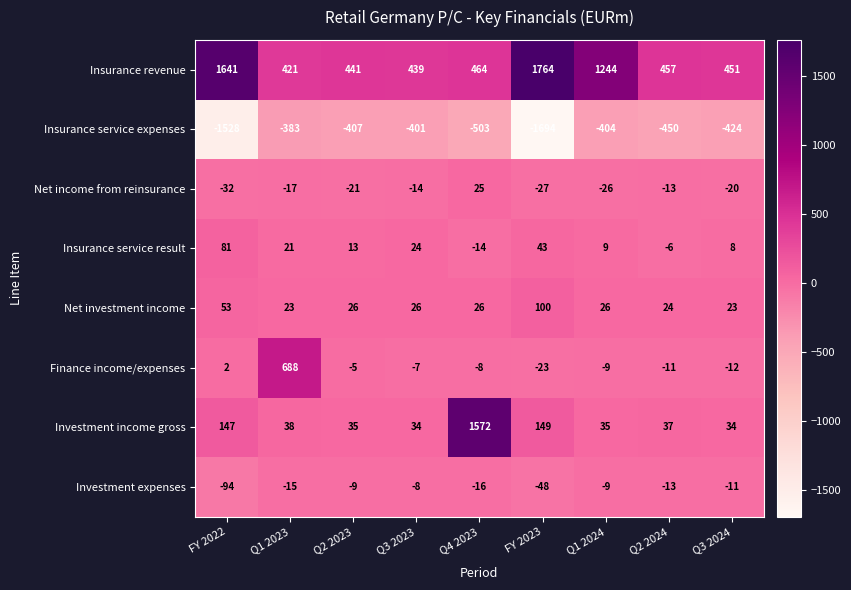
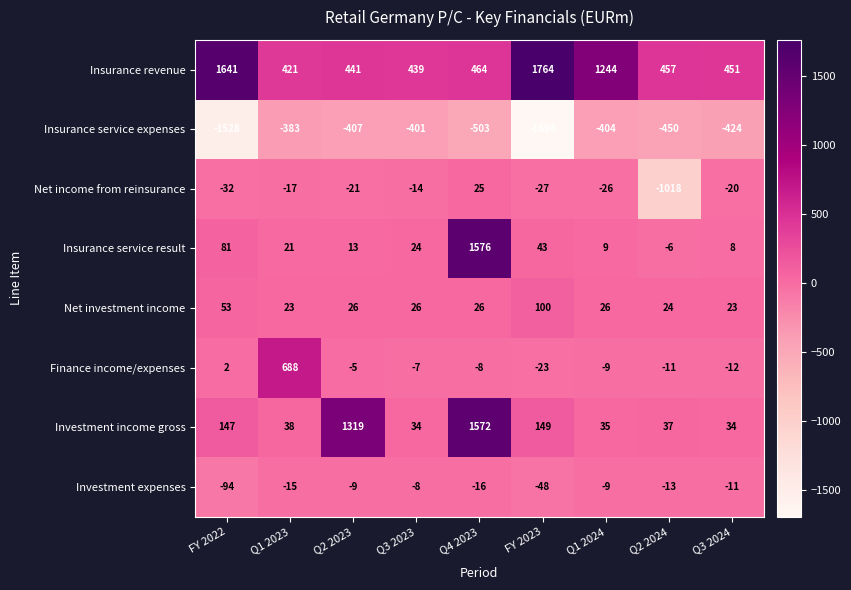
Net income from reinsurance, Q2 2024: -13 -> -1018
Insurance service result, Q4 2023: -14 -> 1576
Investment income gross, Q2 2023: 35 -> 1319
